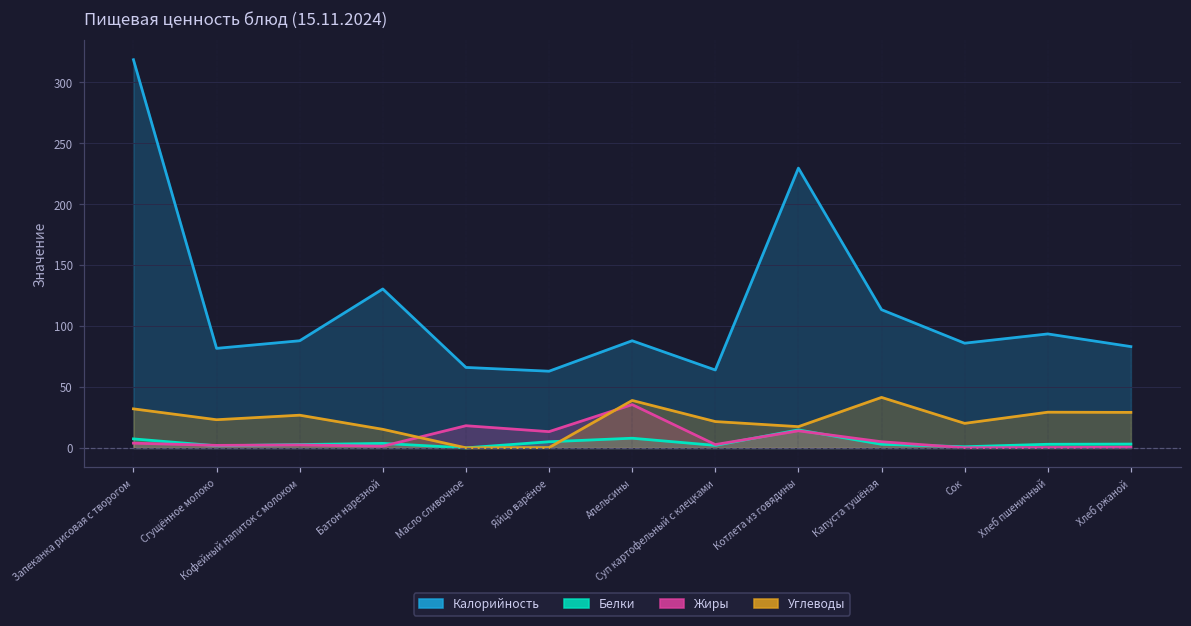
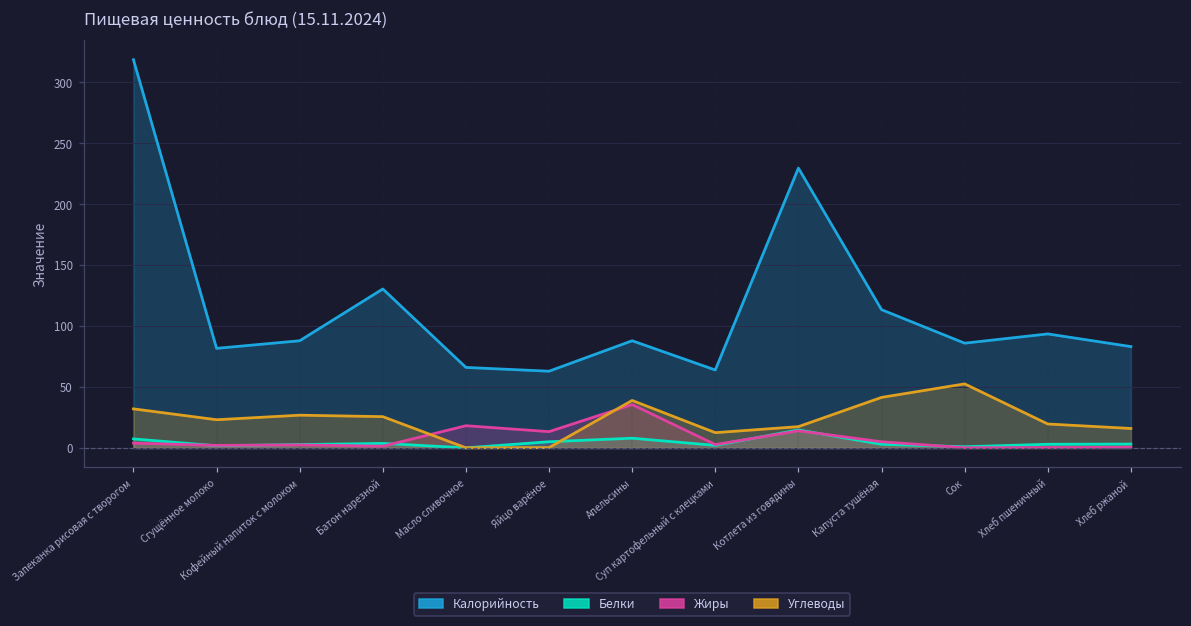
Углеводы, Батон нарезной: 15 -> 26
Углеводы, Суп картофельный с клецками: 22 -> 13
Углеводы, Сок: 20 -> 53
Углеводы, Хлеб пшеничный: 29 -> 20
Углеводы, Хлеб ржаной: 29 -> 16
